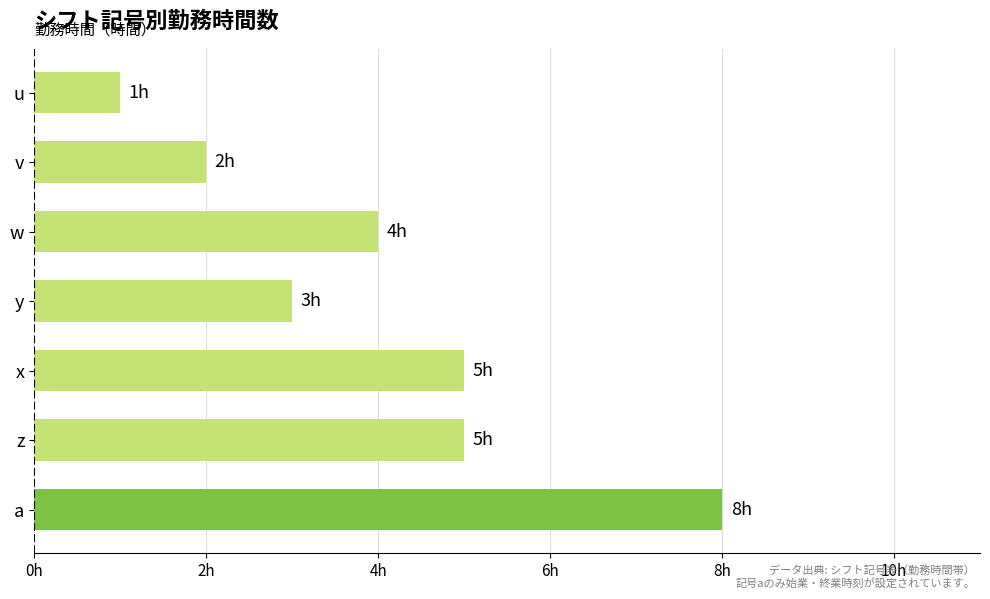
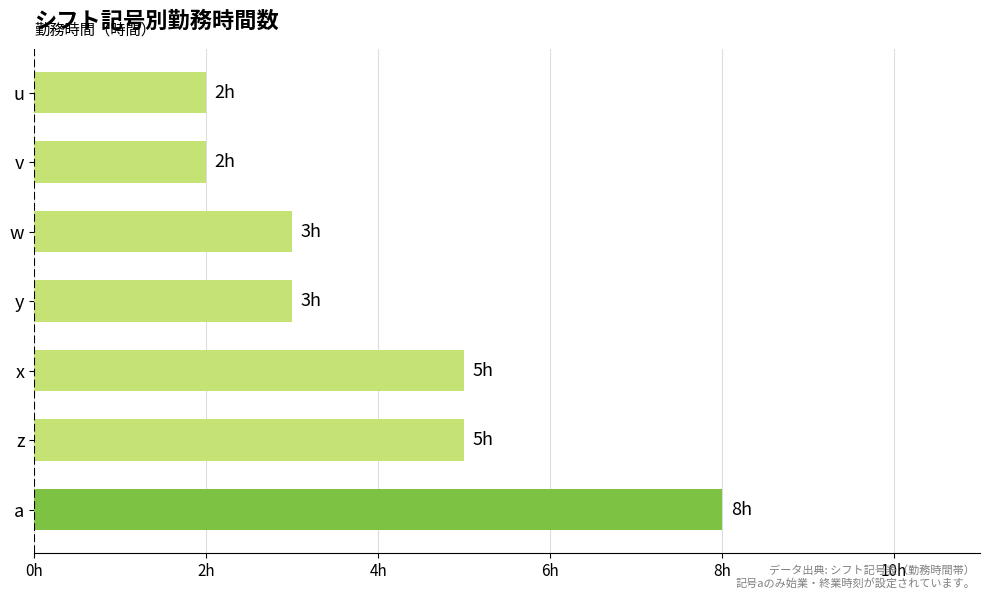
u: 1h -> 2h
w: 4h -> 3h
